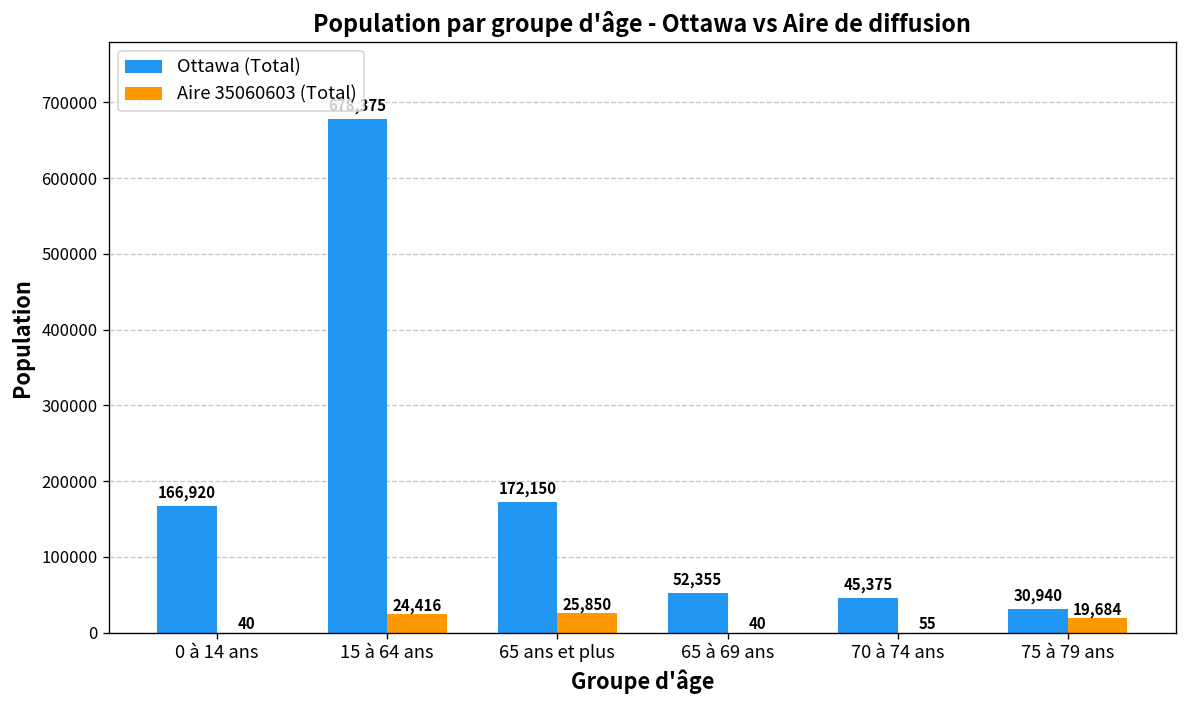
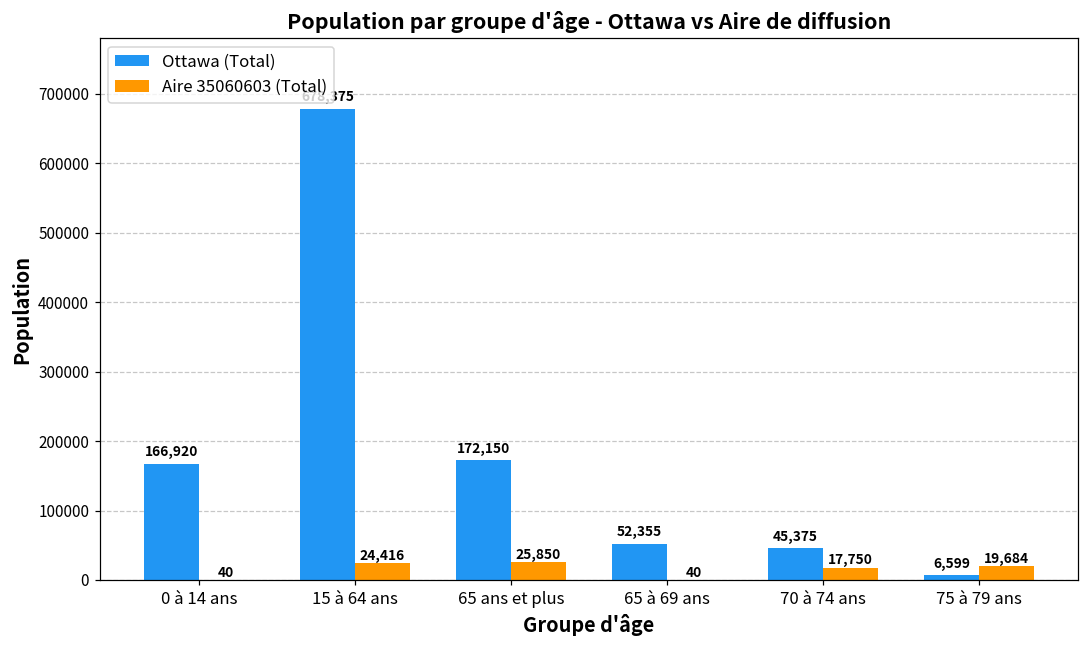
Aire 35060603 (Total), 70 à 74 ans: 55 -> 17,750
Ottawa (Total), 75 à 79 ans: 30,940 -> 6,599
